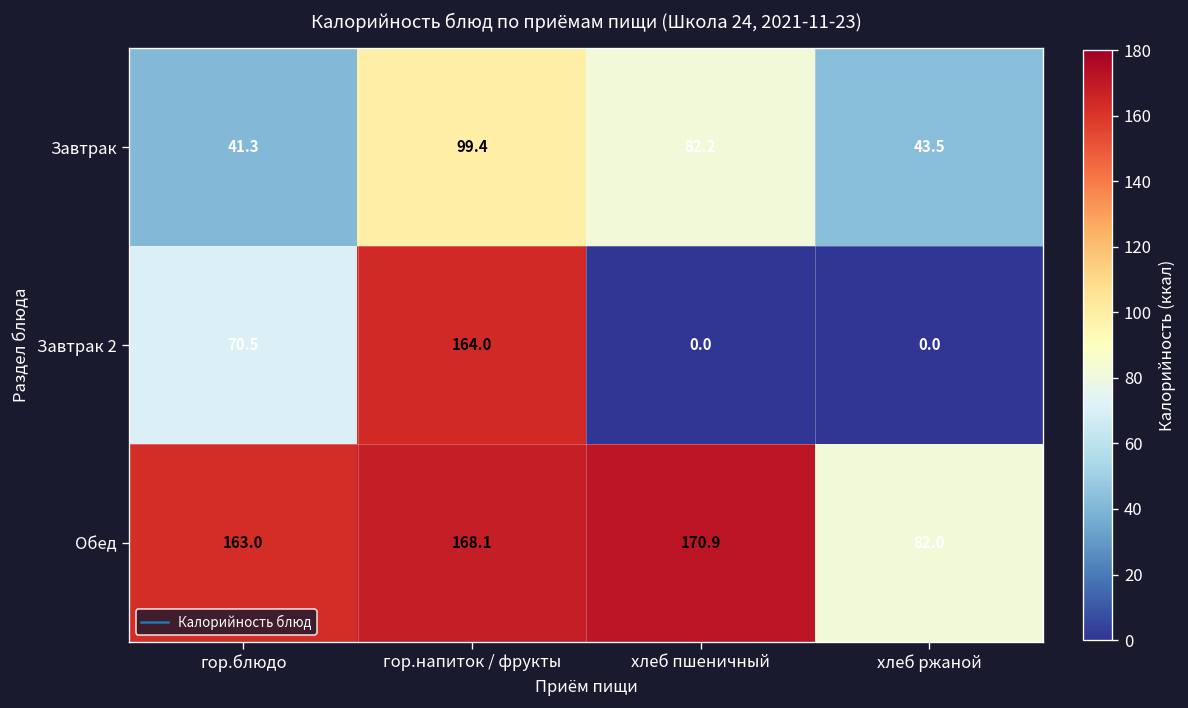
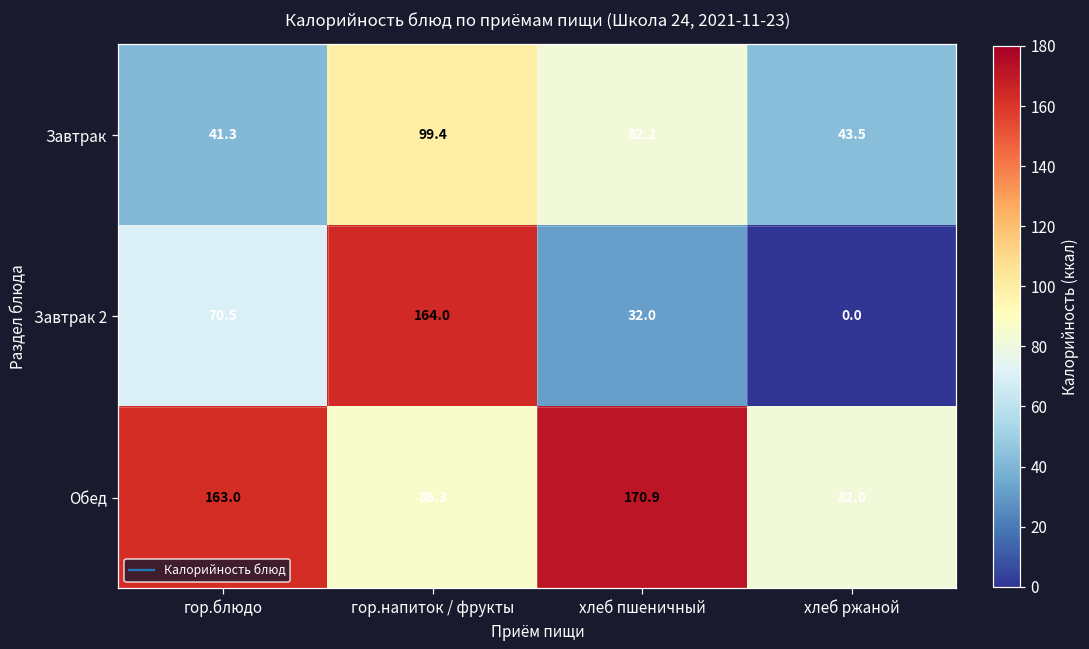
Завтрак 2, хлеб пшеничный: 0.0 -> 32.0
Обед, гор.напиток / фрукты: 168.1 -> 86.3
